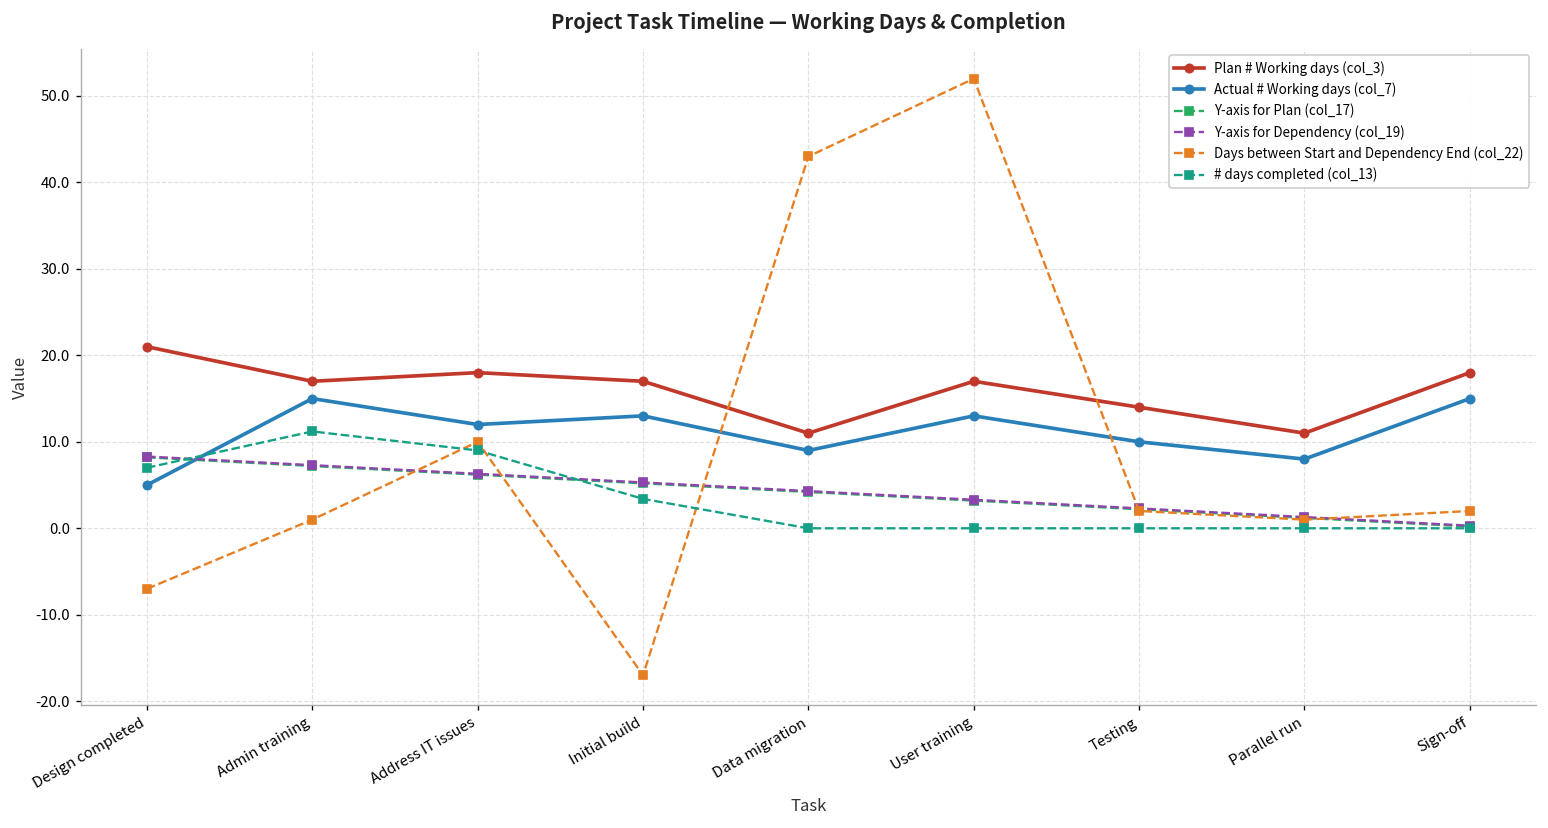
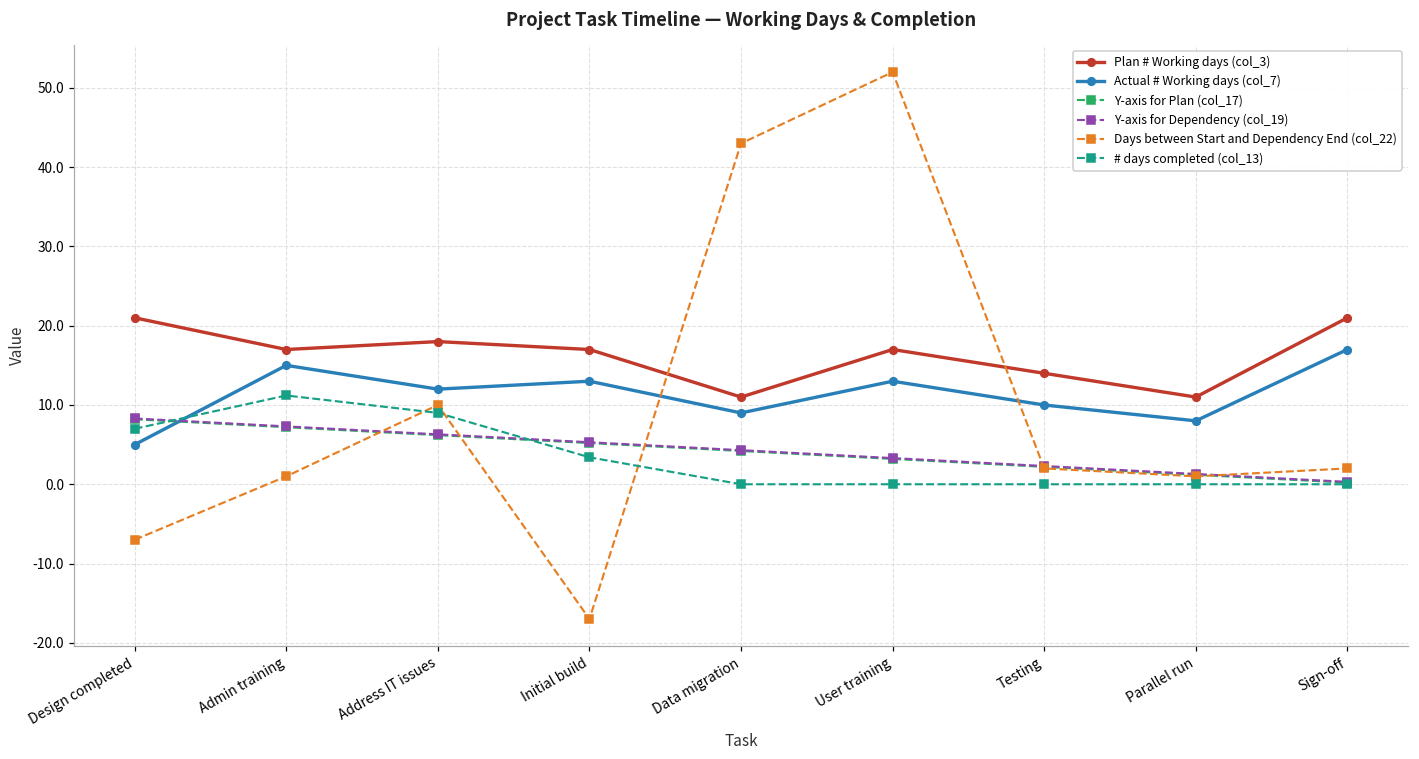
Plan # Working days (col_3), Sign-off: 18 -> 21
Actual # Working days (col_7), Sign-off: 15 -> 17
